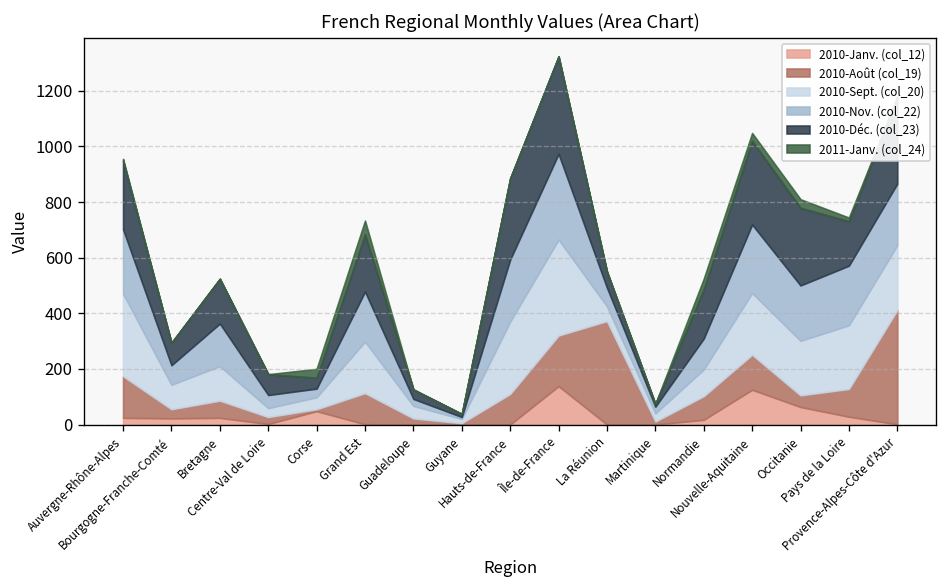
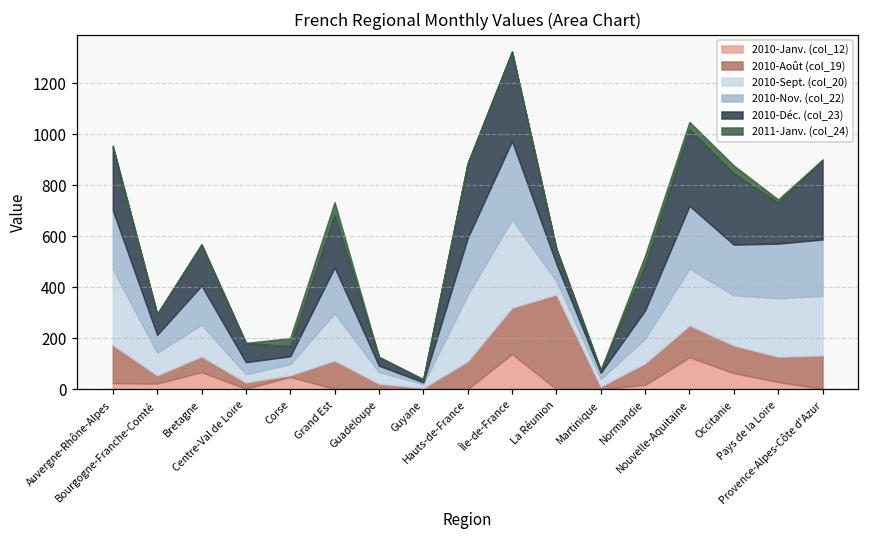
2010-Janv. (col_12), Bretagne: 20 -> 70
2010-Août (col_19), Occitanie: 40 -> 110
2010-Août (col_19), Provence-Alpes-Côte d'Azur: 410 -> 130
